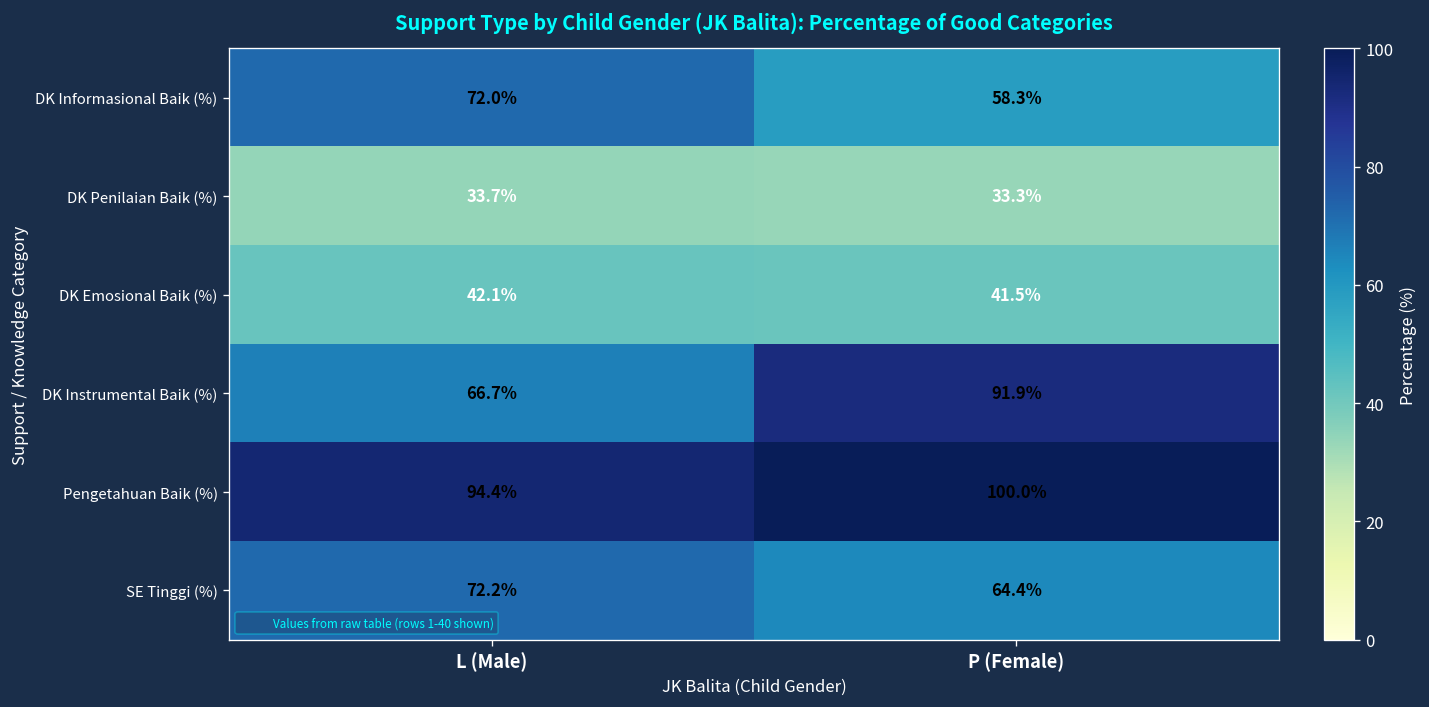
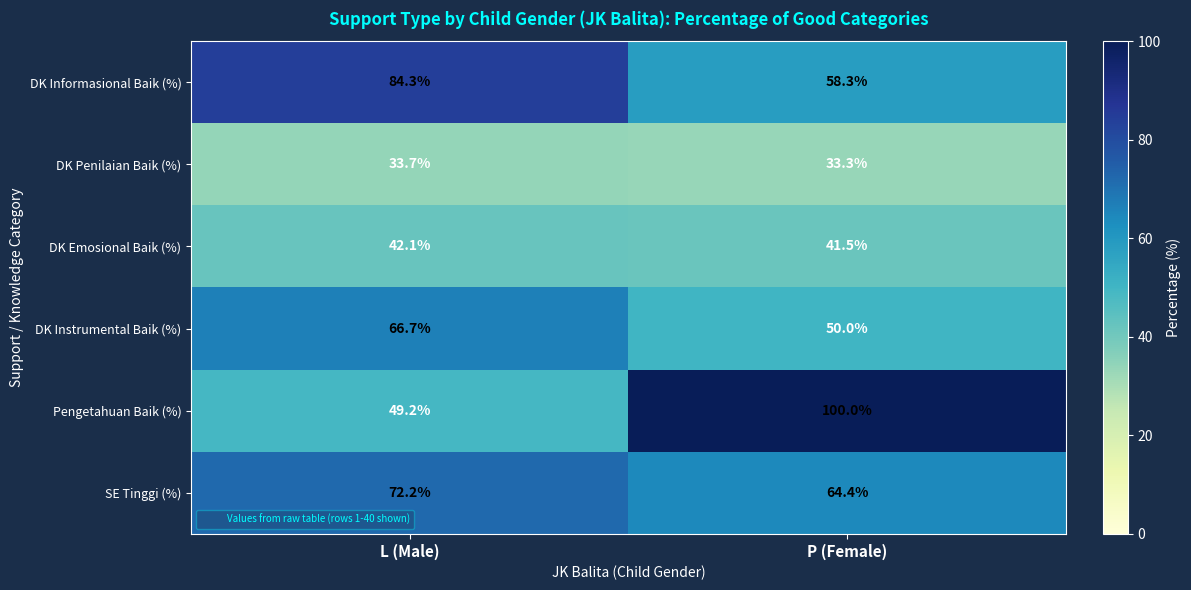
DK Informasional Baik (%), L (Male): 72.0% -> 84.3%
DK Instrumental Baik (%), P (Female): 91.9% -> 50.0%
Pengetahuan Baik (%), L (Male): 94.4% -> 49.2%
